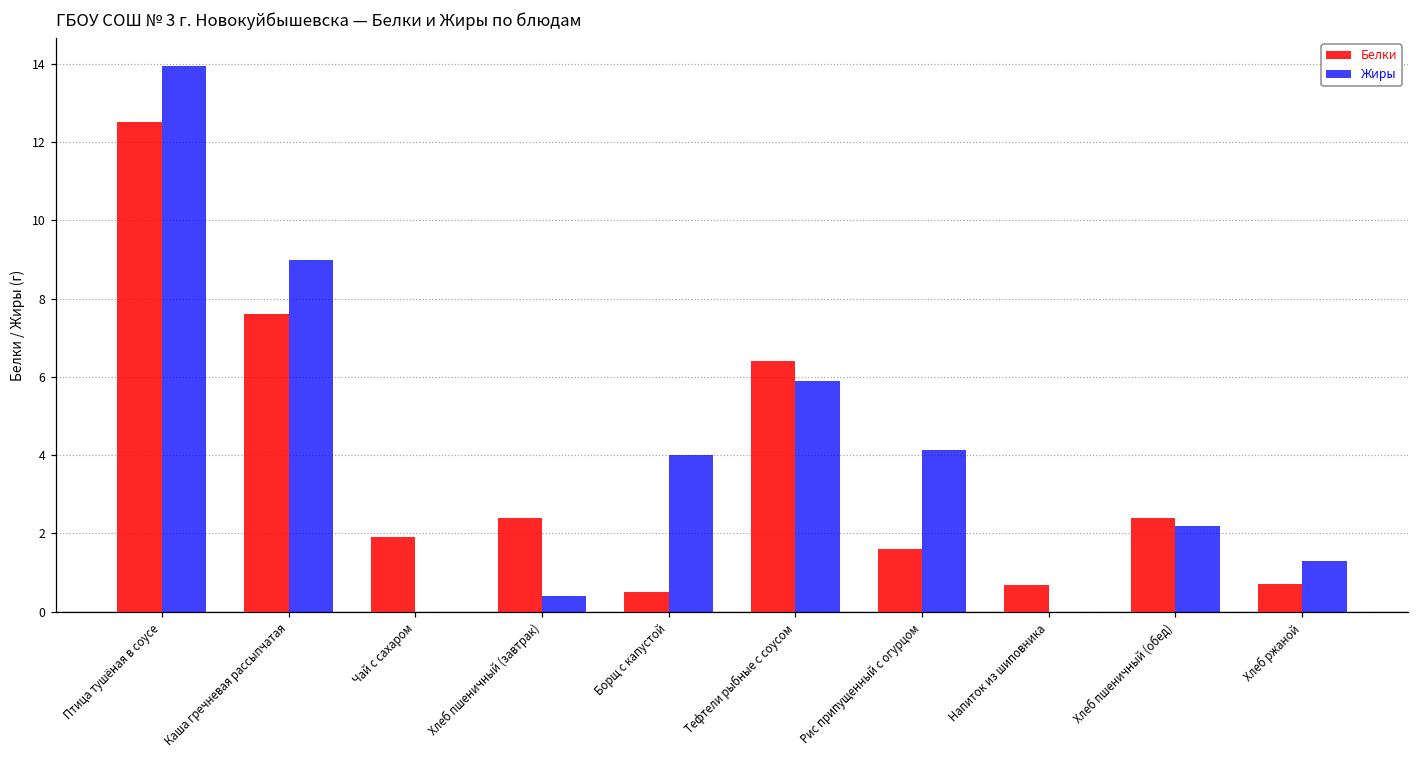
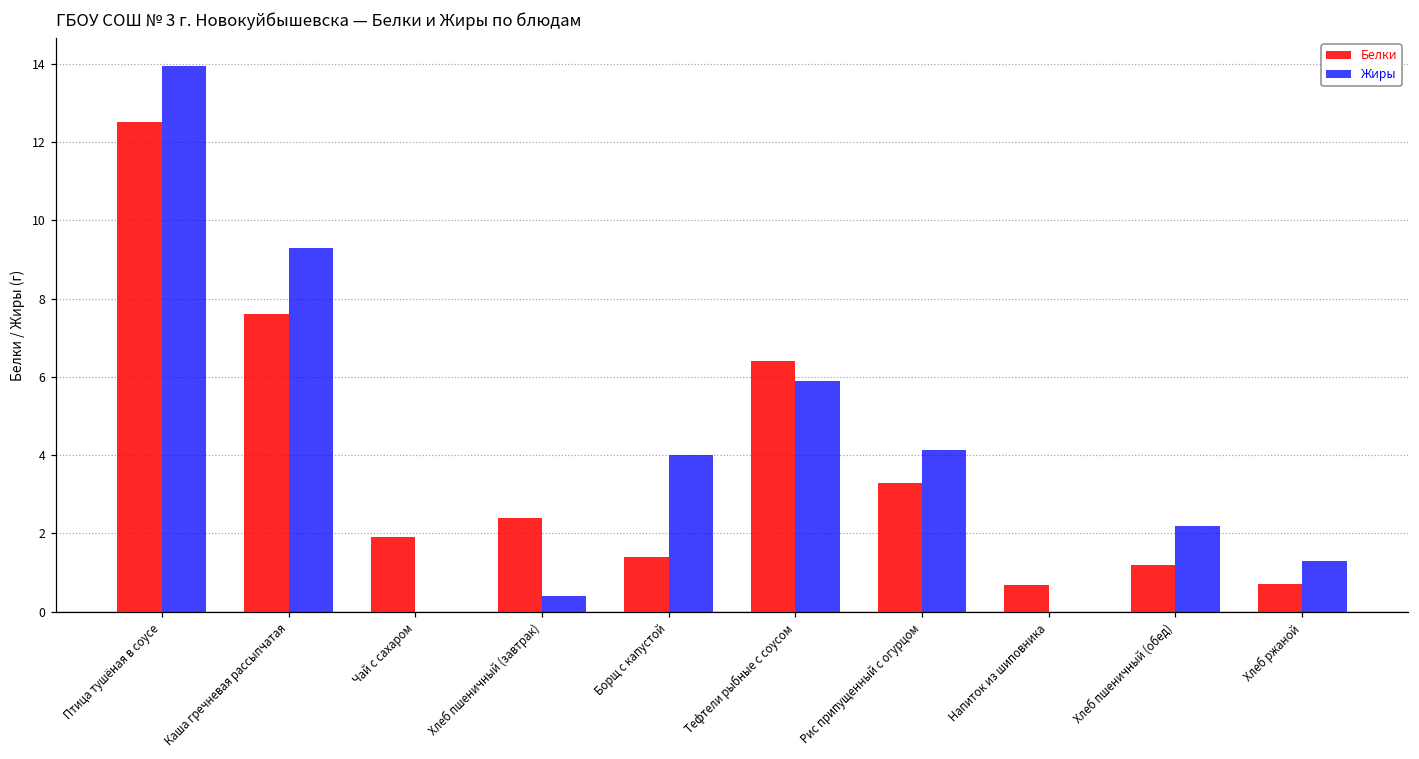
Жиры, Каша гречневая рассыпчатая: 9.0 -> 9.3
Белки, Борщ с капустой: 0.5 -> 1.4
Белки, Рис припущенный с огурцом: 1.6 -> 3.3
Белки, Хлеб пшеничный (обед): 2.4 -> 1.2
